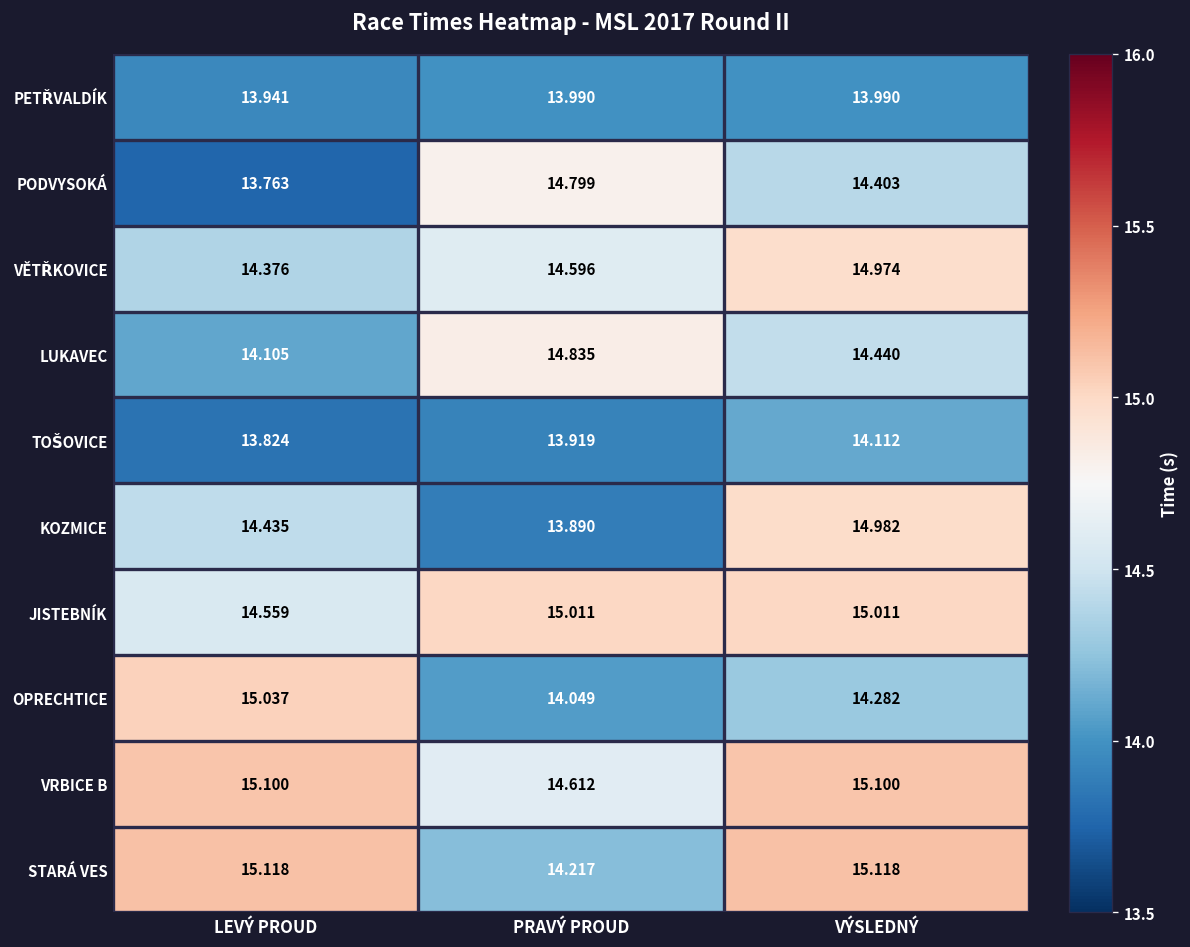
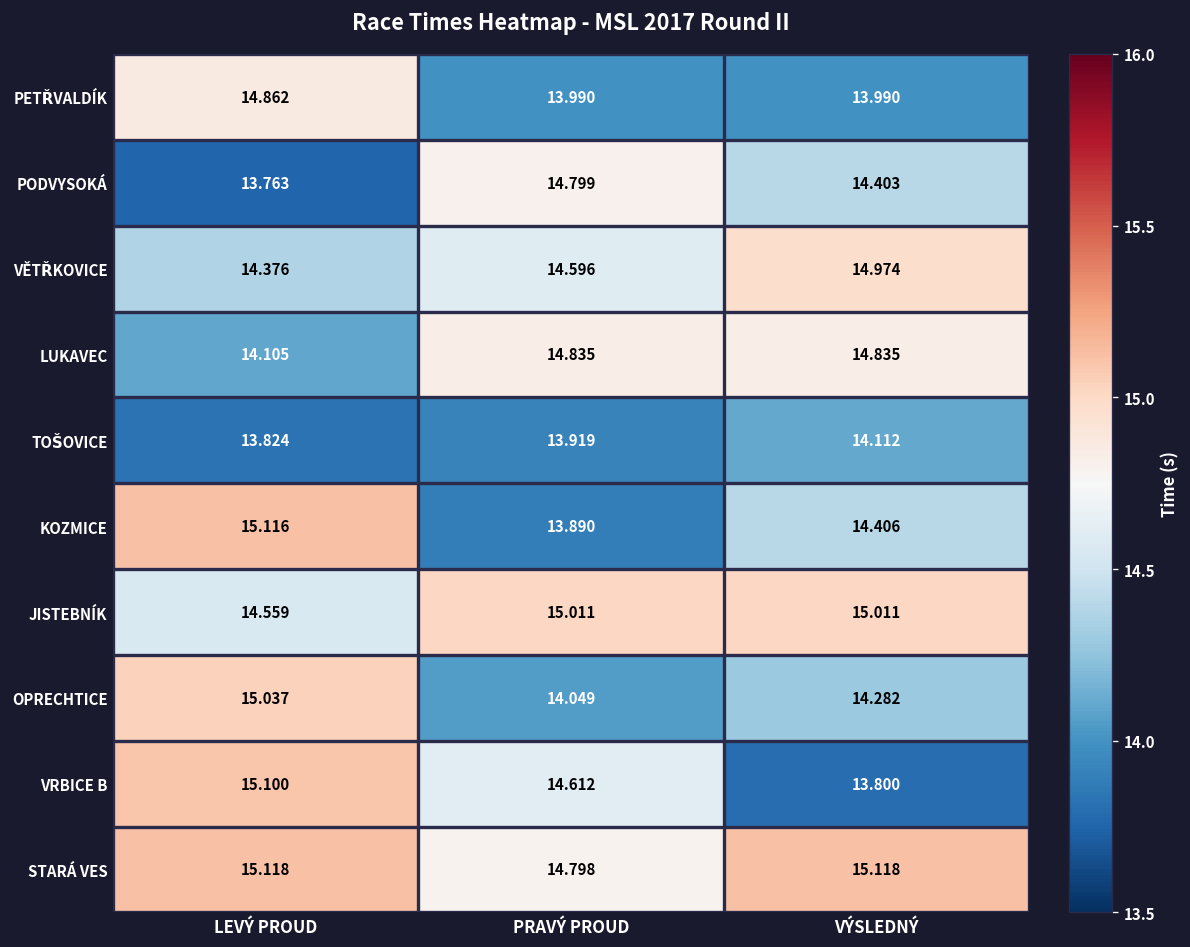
PETŘVALDÍK, LEVÝ PROUD: 13.941 -> 14.862
LUKAVEC, VÝSLEDNÝ: 14.440 -> 14.835
KOZMICE, LEVÝ PROUD: 14.435 -> 15.116
KOZMICE, VÝSLEDNÝ: 14.982 -> 14.406
VRBICE B, VÝSLEDNÝ: 15.100 -> 13.800
STARÁ VES, PRAVÝ PROUD: 14.217 -> 14.798
